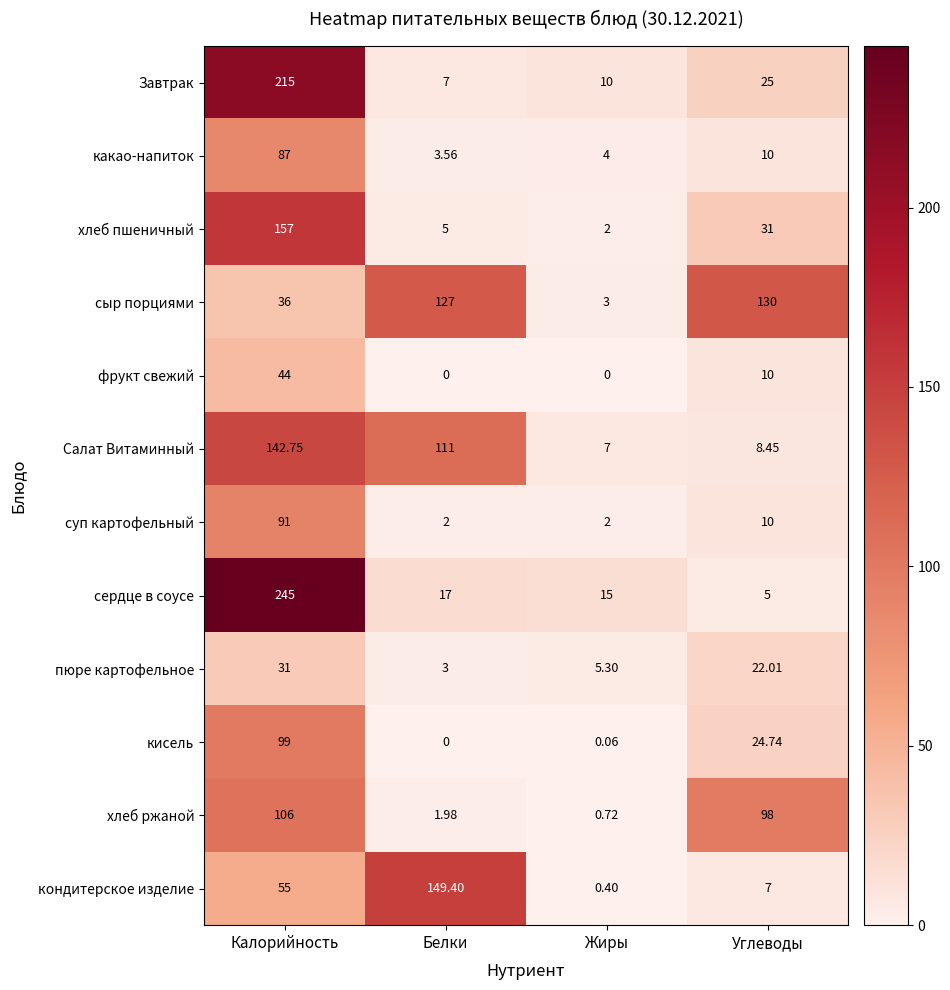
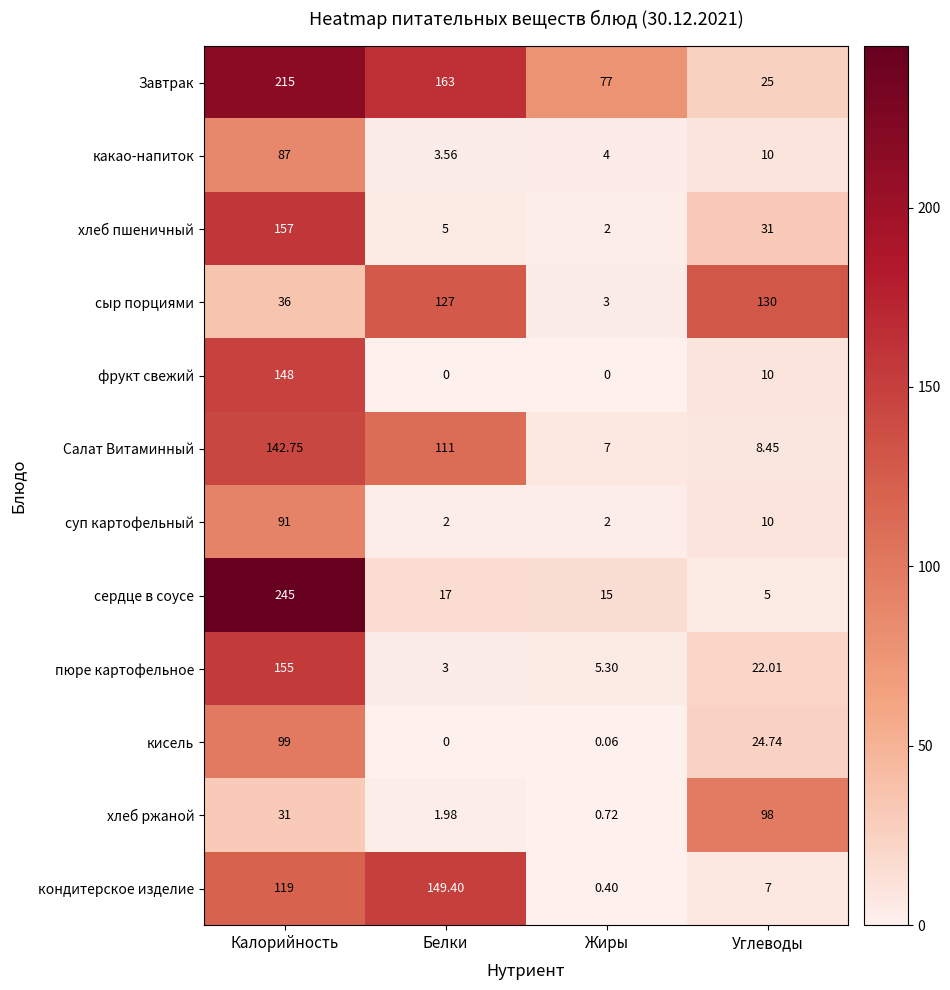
Завтрак, Белки: 7 -> 163
Завтрак, Жиры: 10 -> 77
фрукт свежий, Калорийность: 44 -> 148
пюре картофельное, Калорийность: 31 -> 155
хлеб ржаной, Калорийность: 106 -> 31
кондитерское изделие, Калорийность: 55 -> 119
